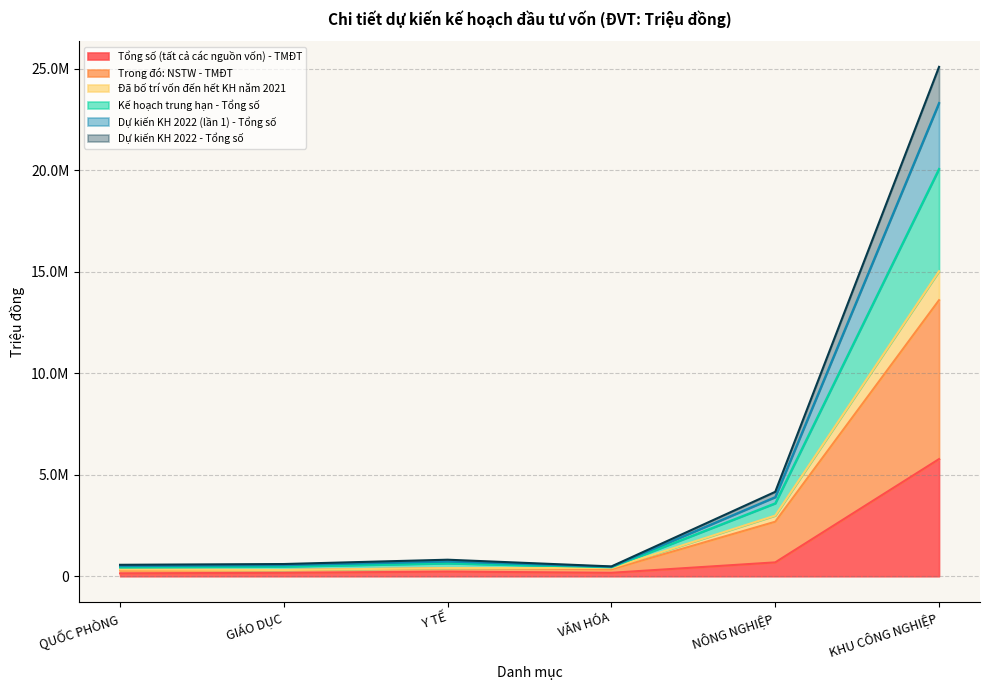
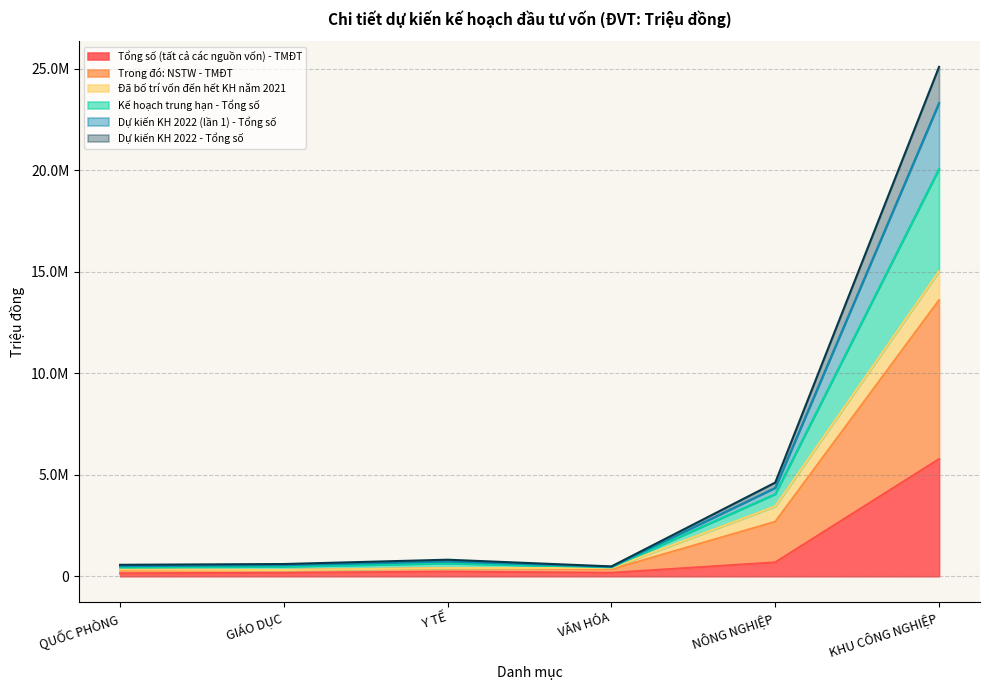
Đã bố trí vốn đến hết KH năm 2021, NÔNG NGHIỆP: 300000 -> 800000
